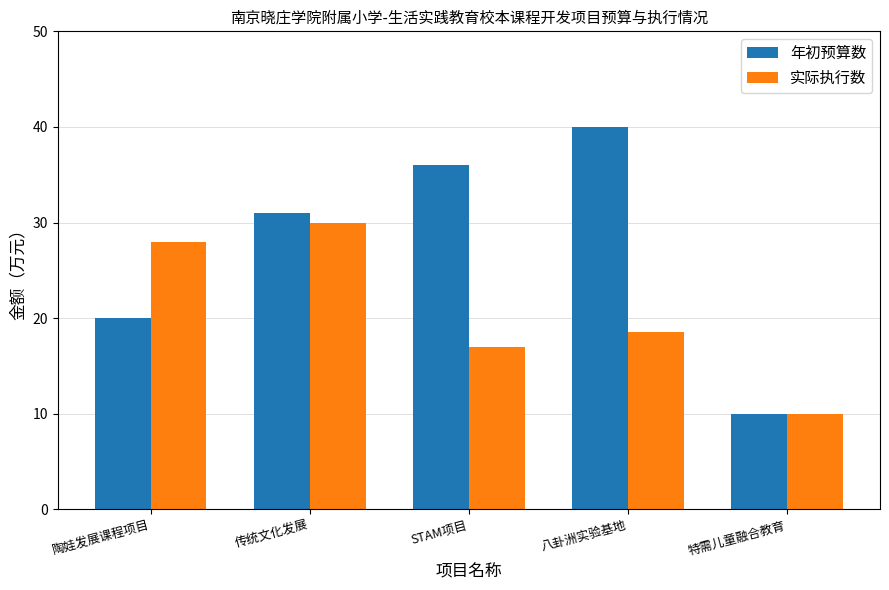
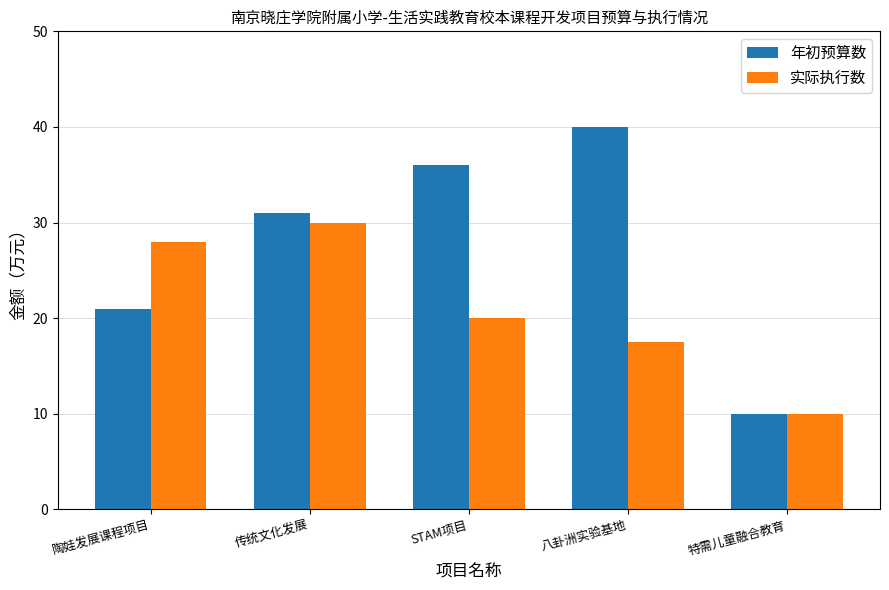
年初预算数, 陶娃发展课程项目: 20 -> 21
实际执行数, STAM项目: 17 -> 20
实际执行数, 八卦洲实验基地: 19 -> 17
